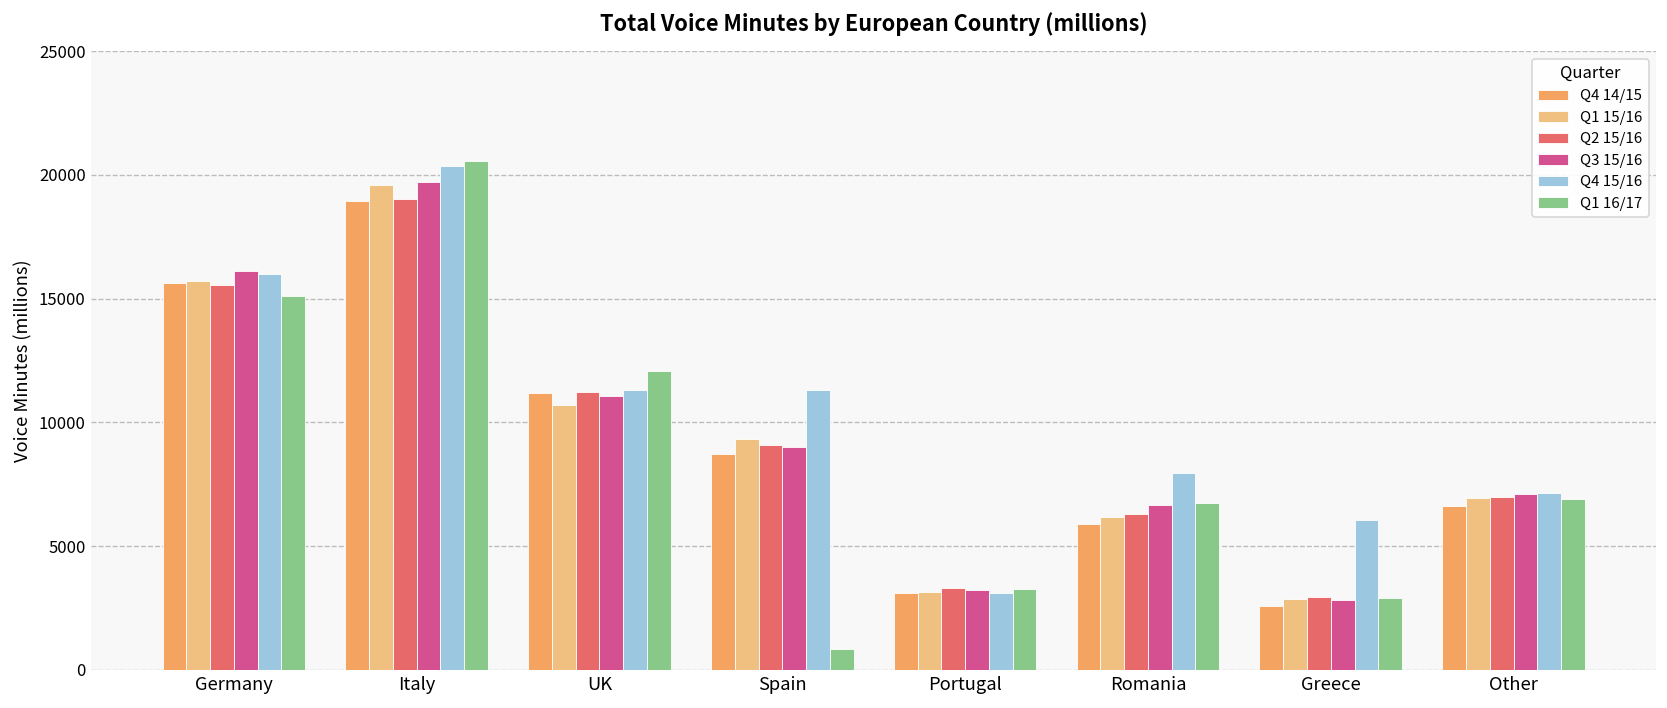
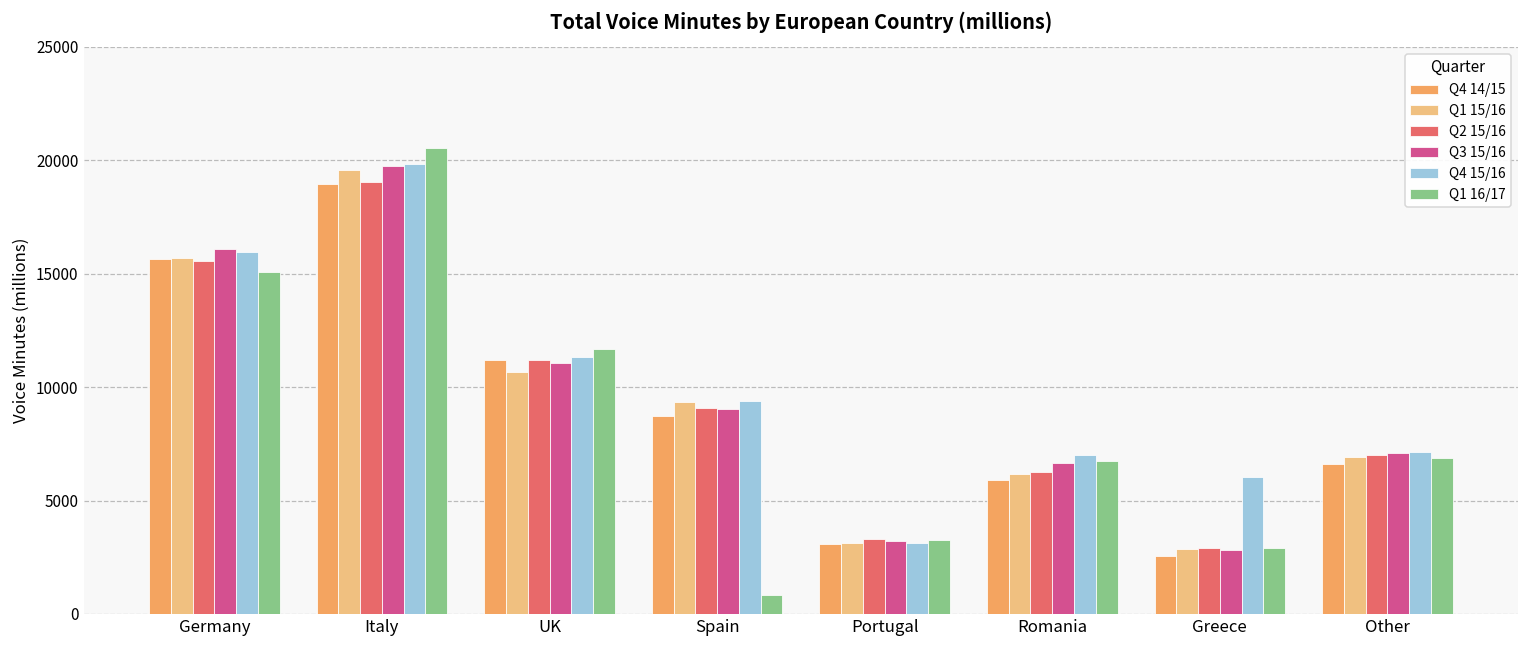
Q4 15/16, Italy: 20300 -> 19900
Q1 16/17, UK: 12100 -> 11700
Q4 15/16, Spain: 11300 -> 9400
Q4 15/16, Romania: 7900 -> 7000
